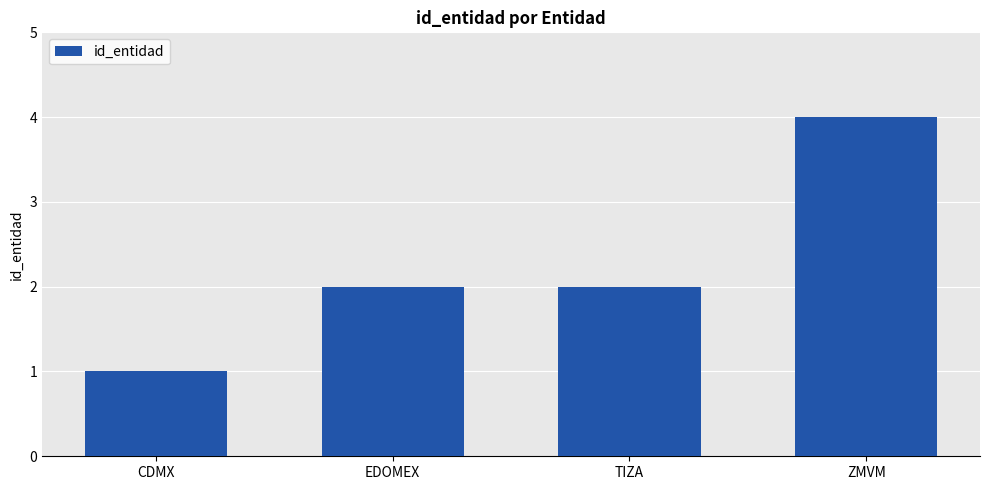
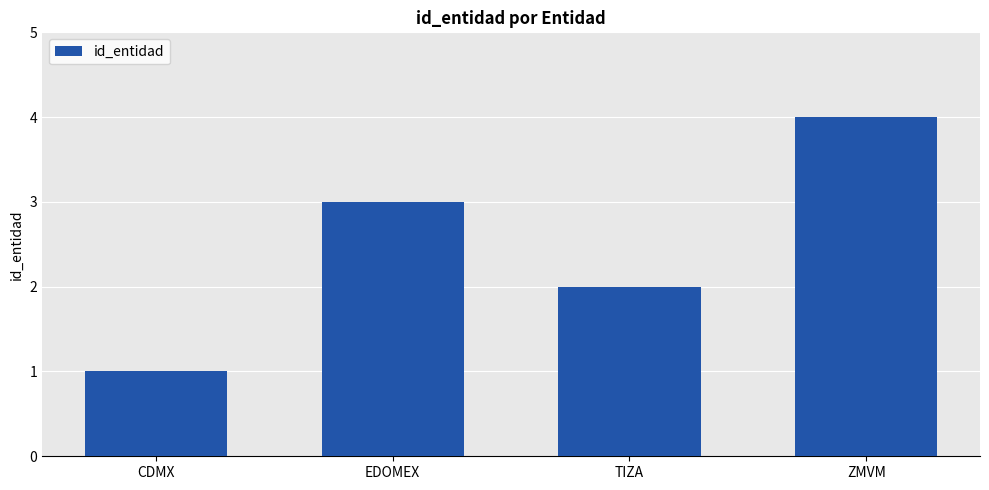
EDOMEX: 2 -> 3
